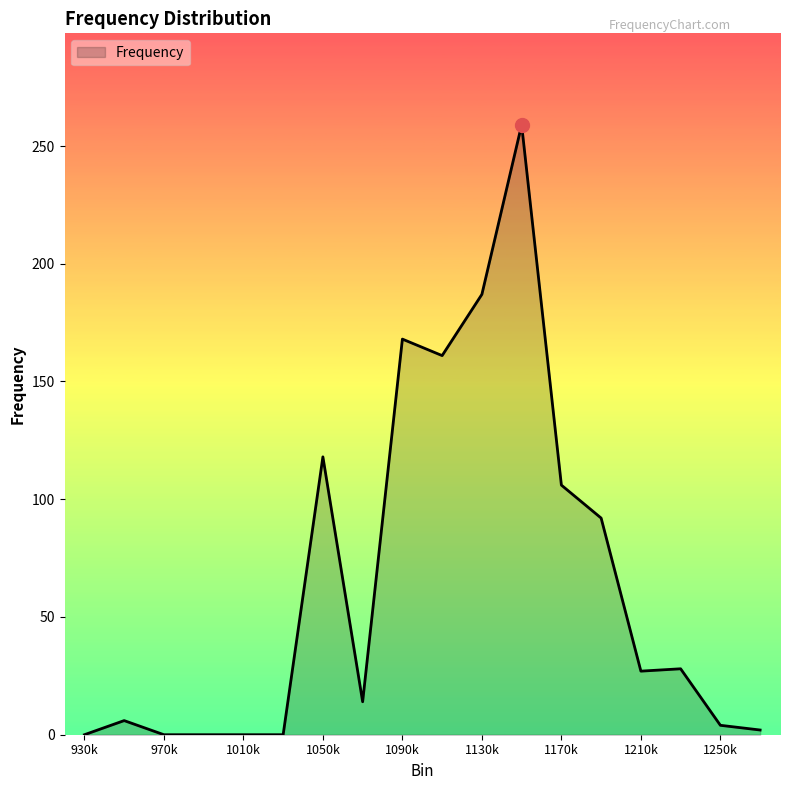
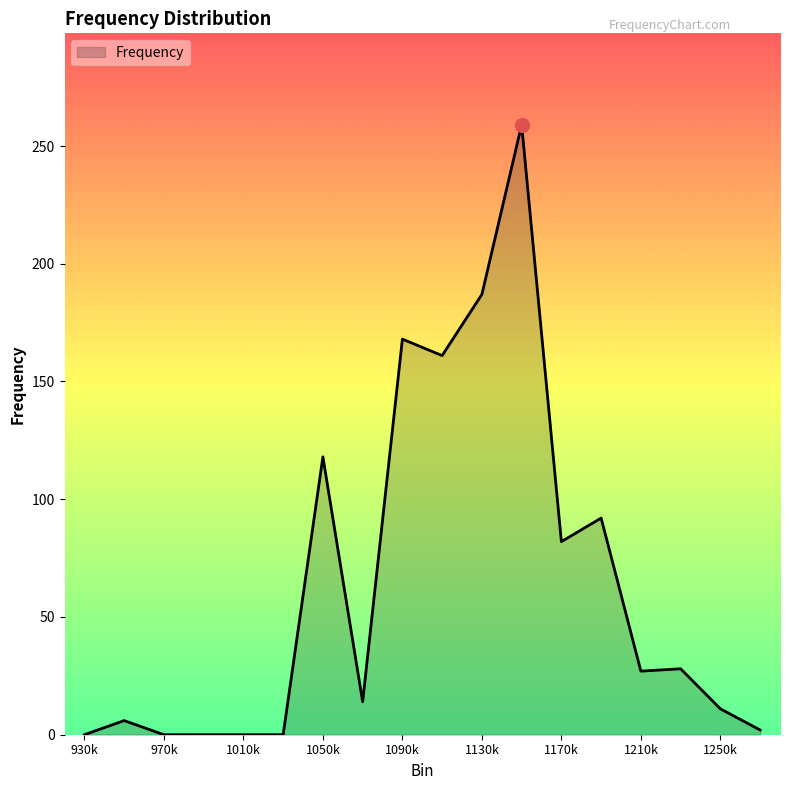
Frequency, 1170k: 106 -> 82
Frequency, 1250k: 4 -> 11
